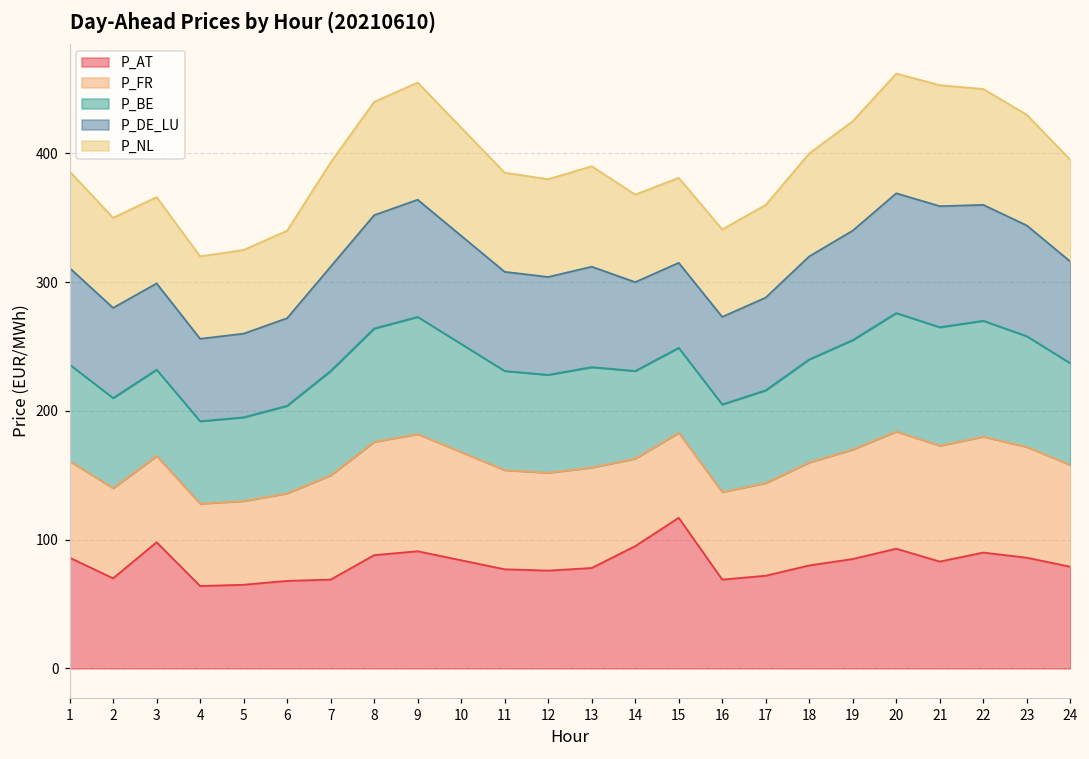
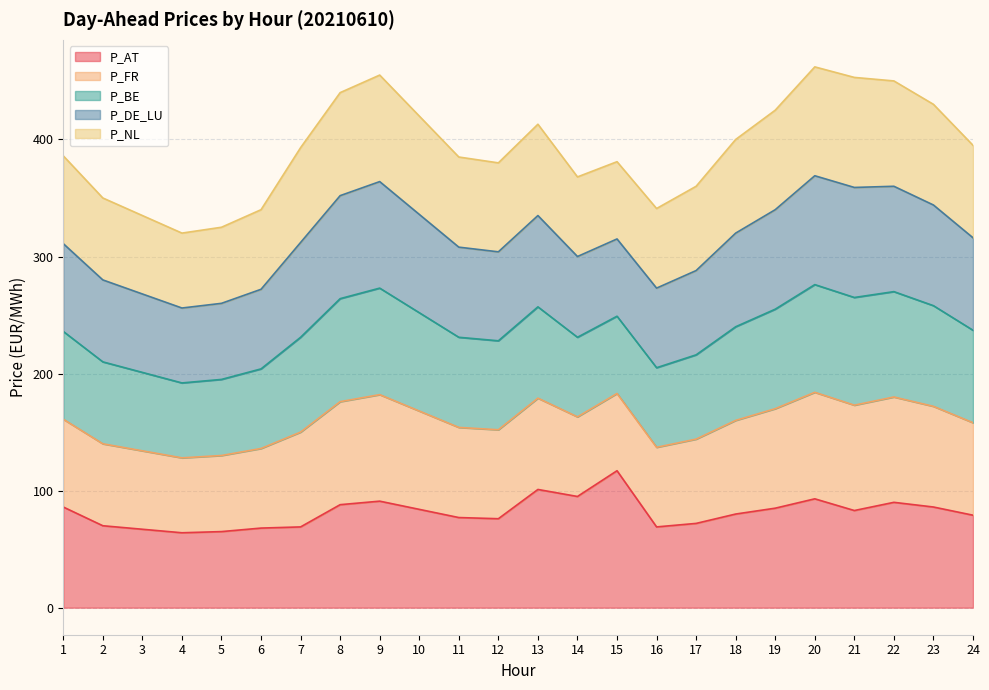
P_AT, 3: 98 -> 67
P_AT, 13: 78 -> 101
